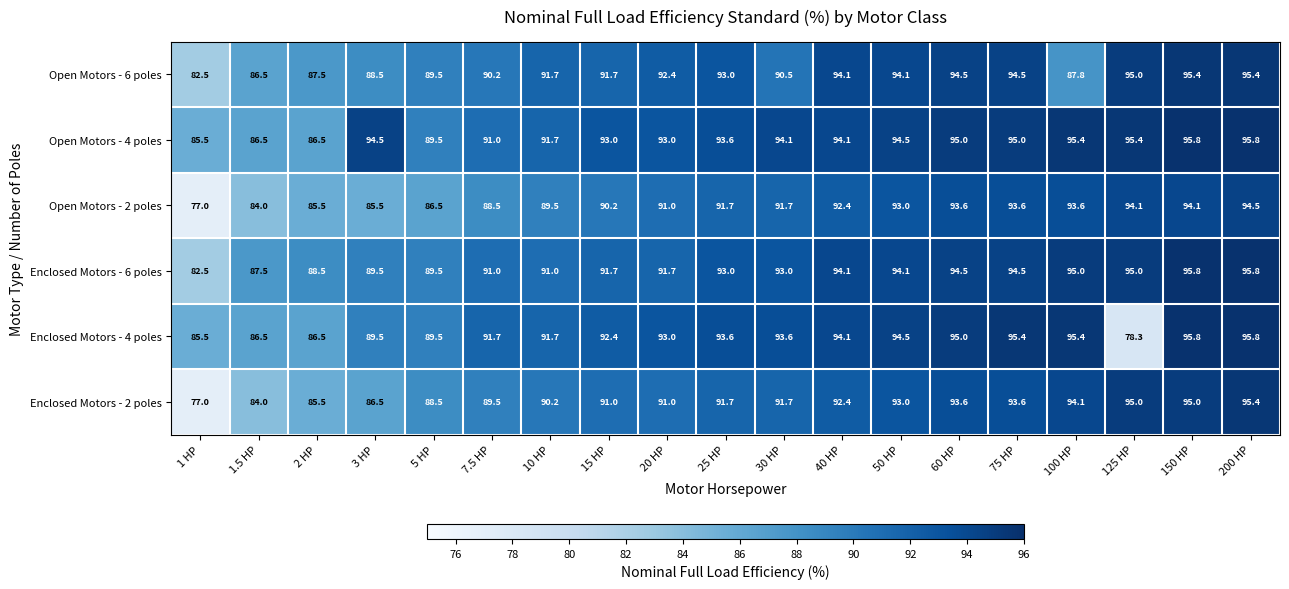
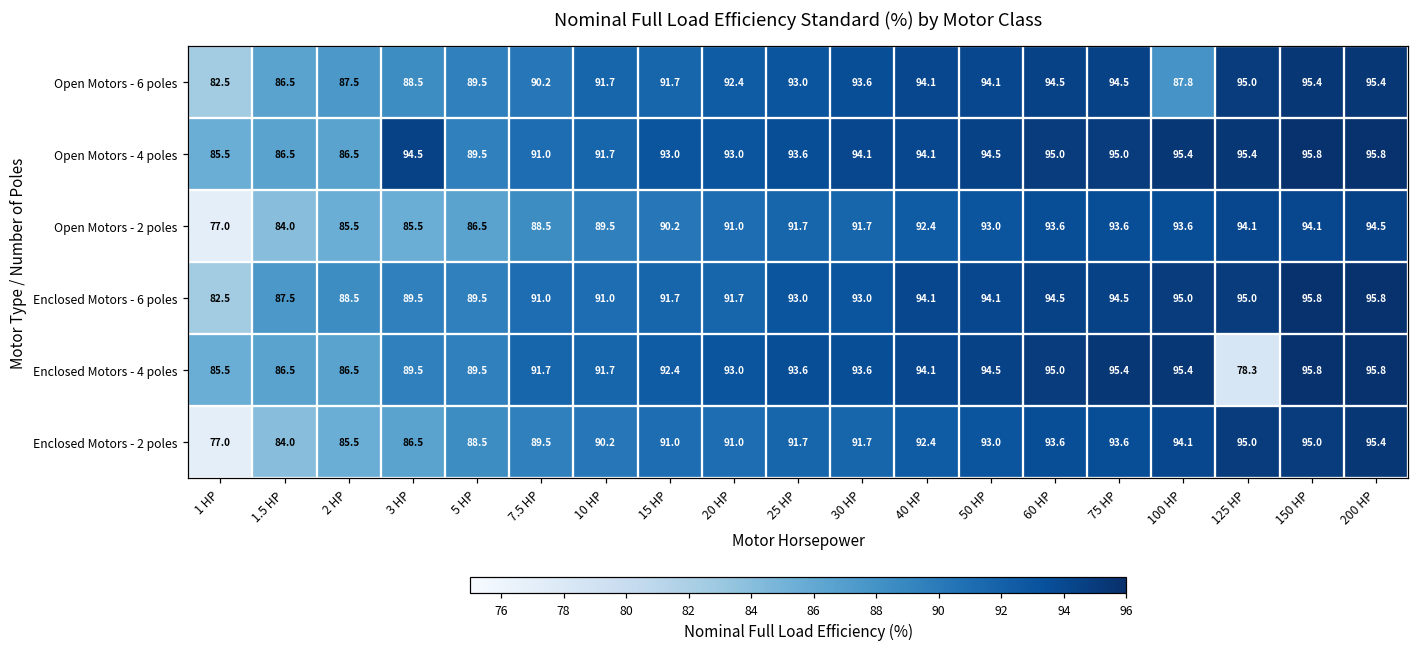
Open Motors - 6 poles, 30 HP: 90.5 -> 93.6
